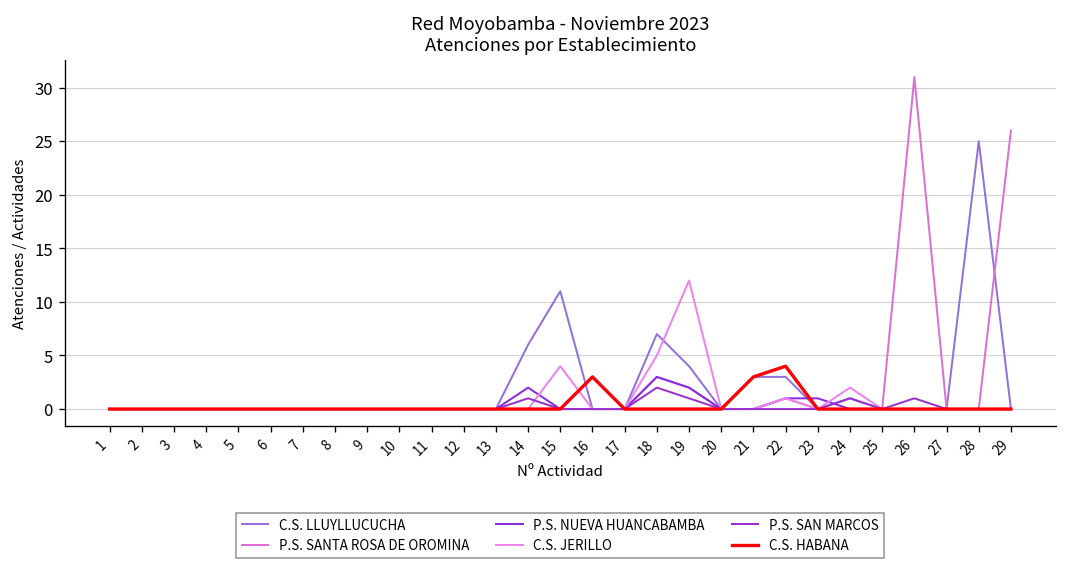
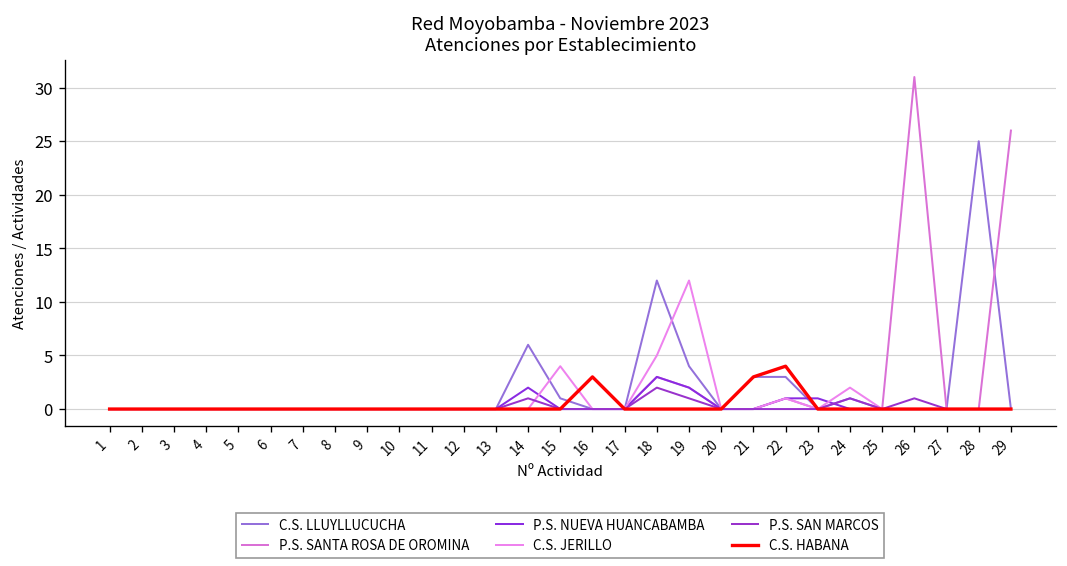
C.S. LLUYLLUCUCHA, 15: 11 -> 1
C.S. LLUYLLUCUCHA, 18: 7 -> 12
